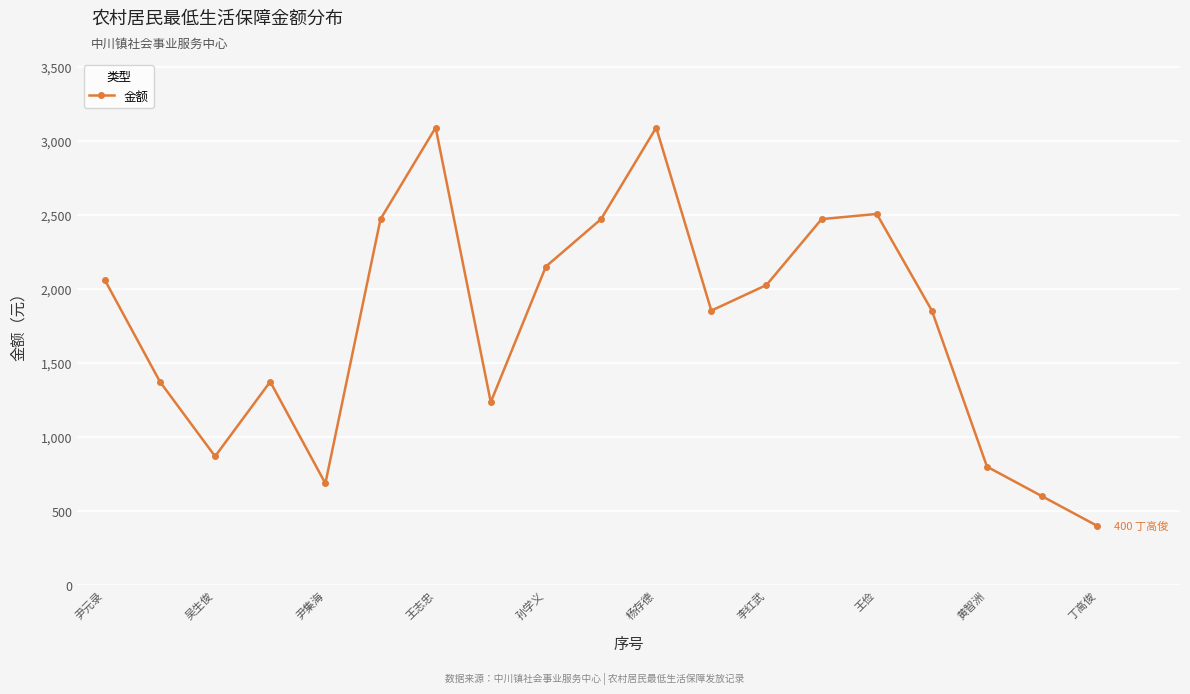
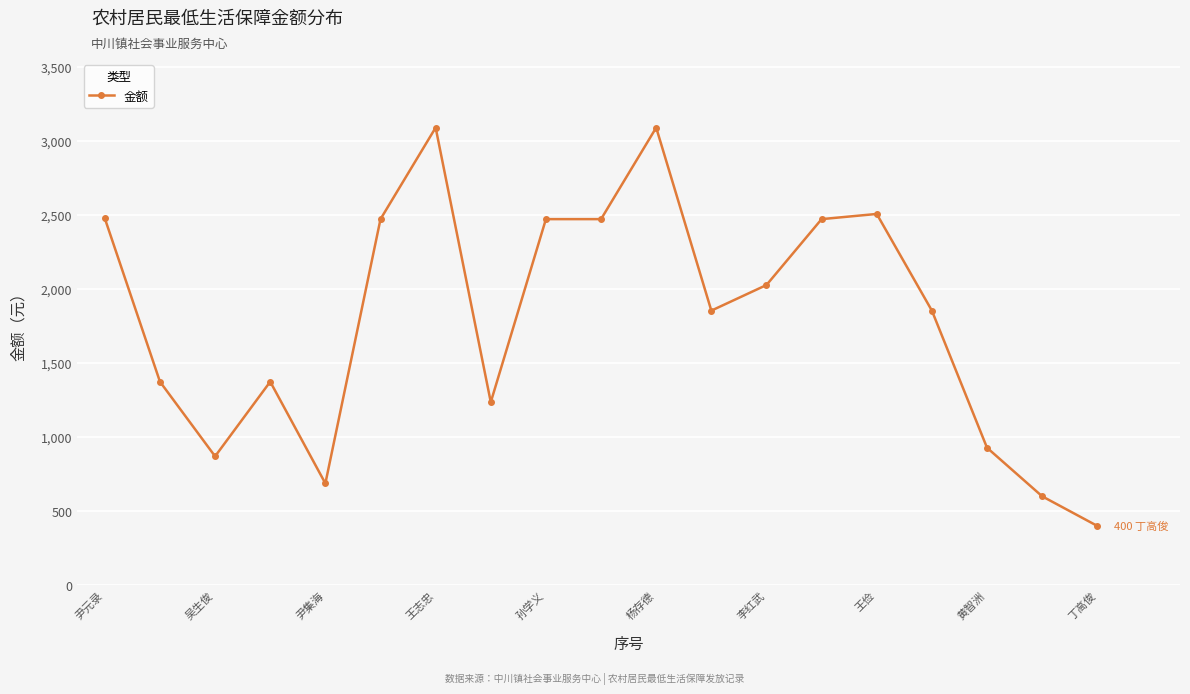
尹元录: 2,060 -> 2,480
孙学义: 2,150 -> 2,470
黄智洲: 800 -> 930
